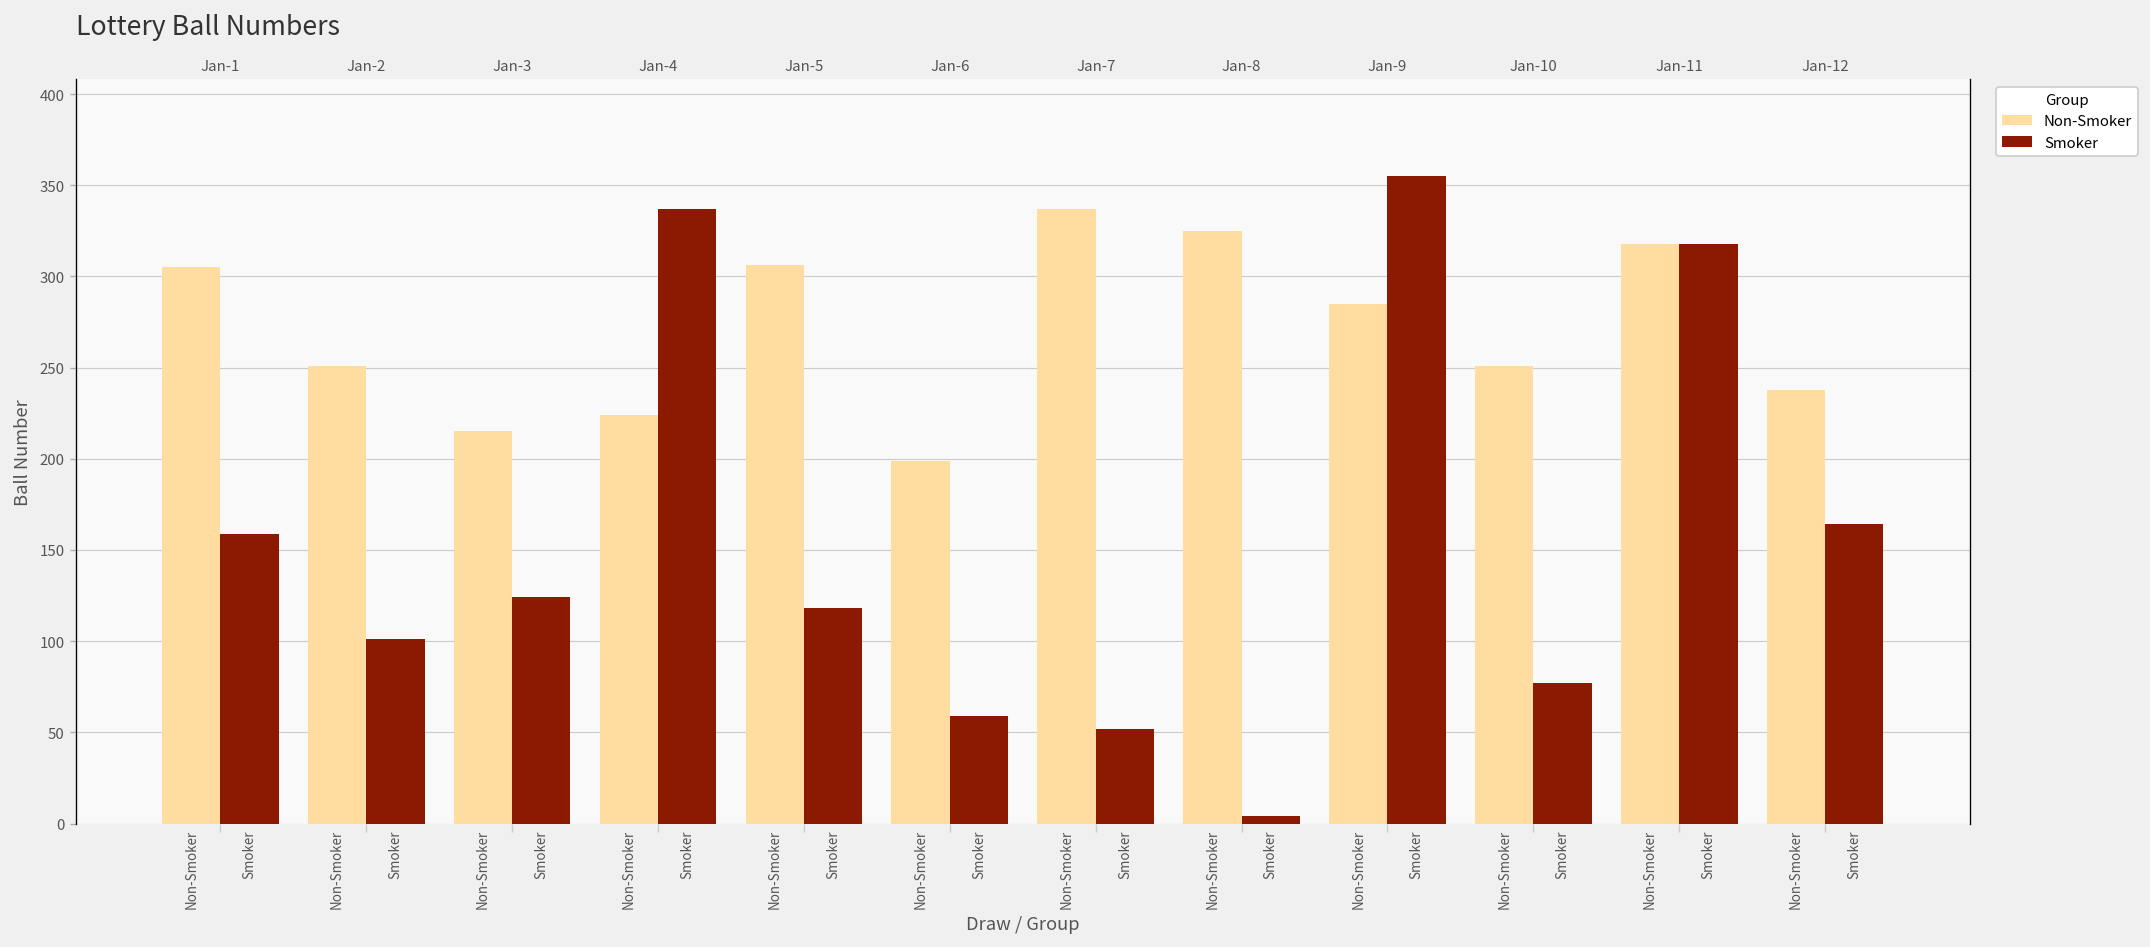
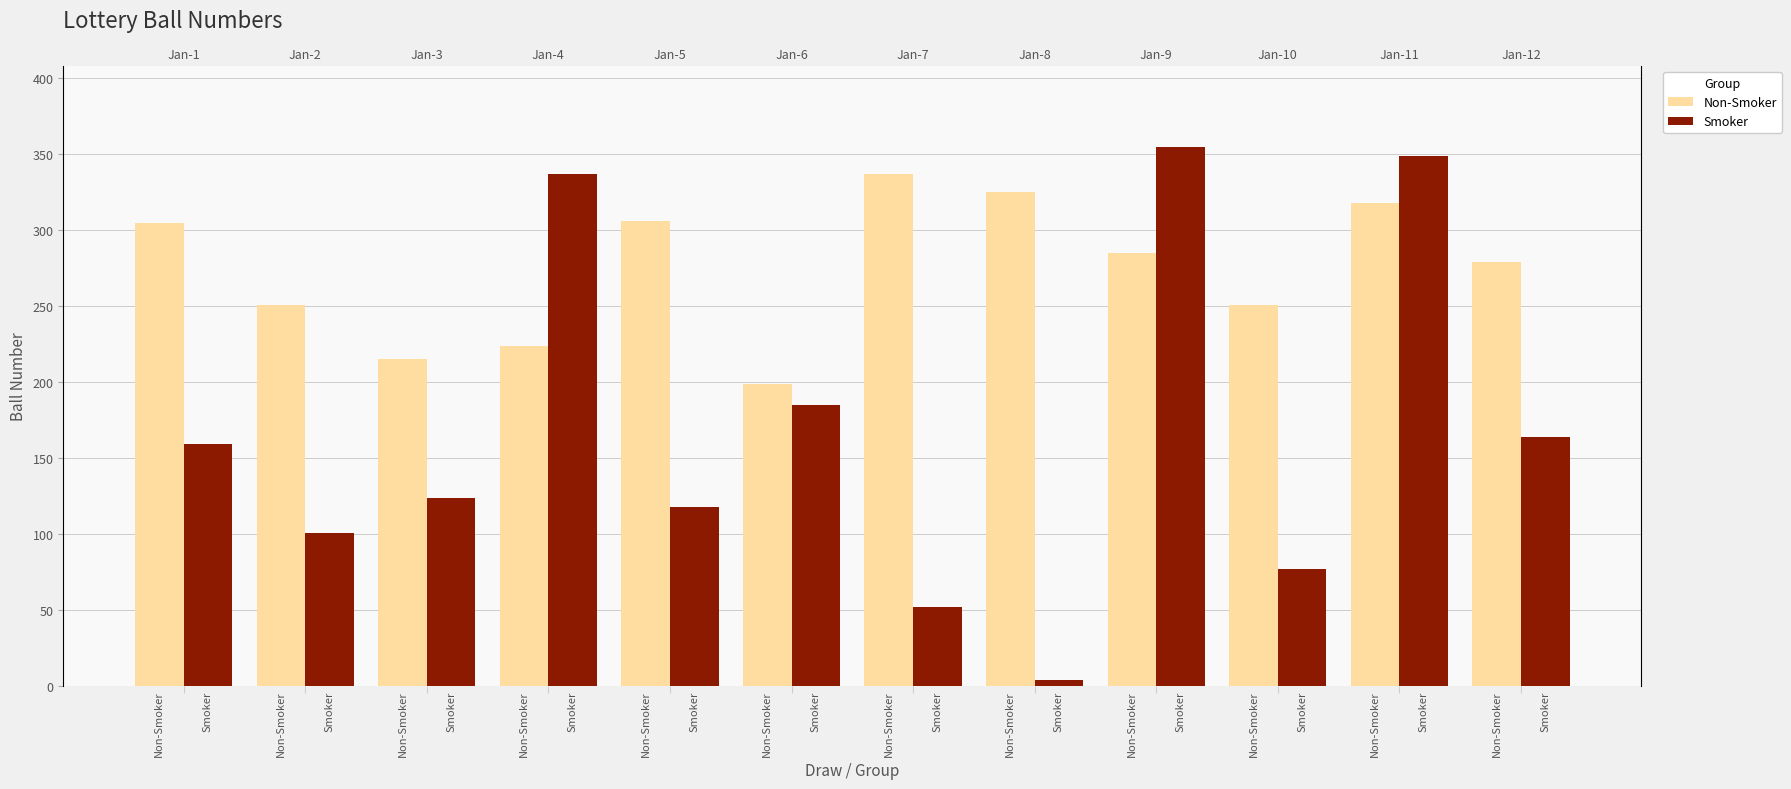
Smoker, Jan-6: 59 -> 185
Smoker, Jan-11: 318 -> 349
Non-Smoker, Jan-12: 238 -> 279
